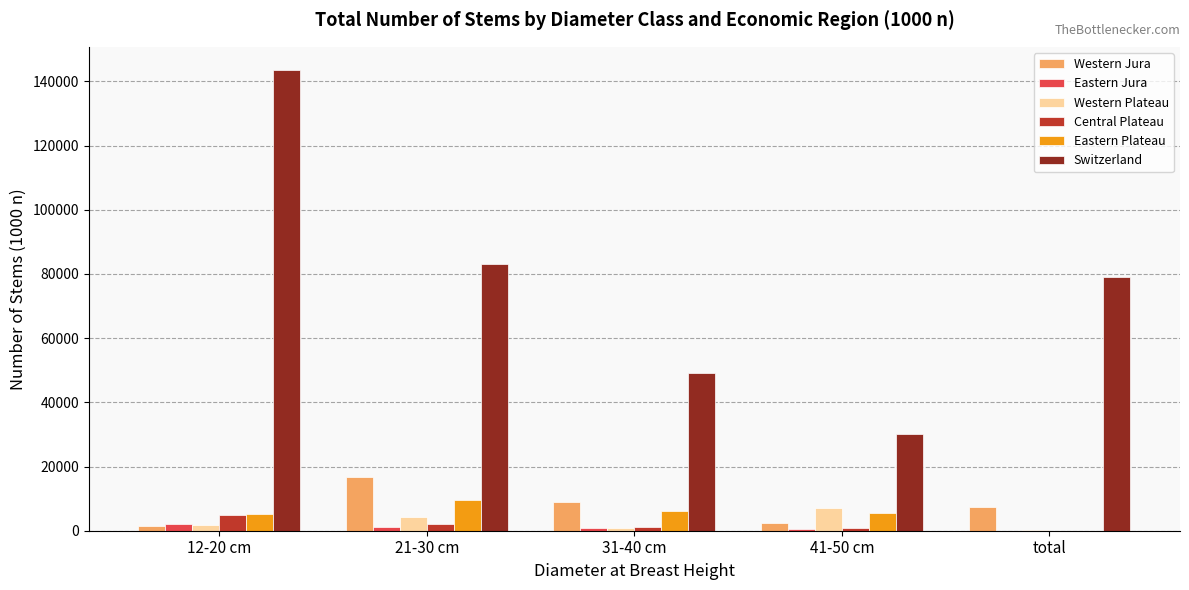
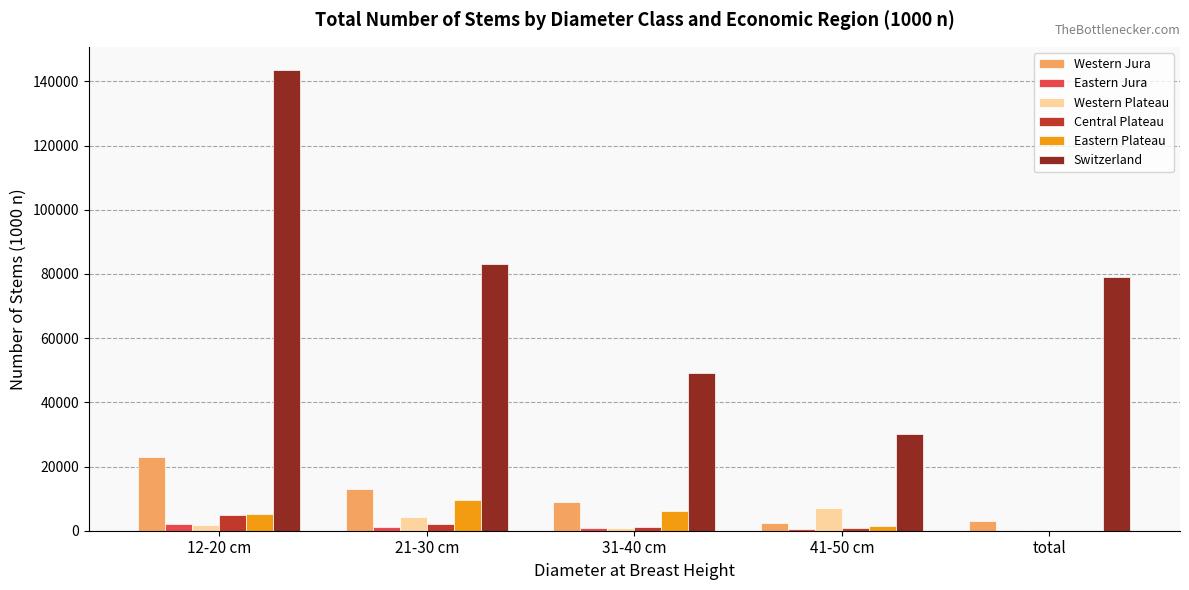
Western Jura, 12-20 cm: 1000 -> 23000
Western Jura, 21-30 cm: 17000 -> 13000
Eastern Plateau, 41-50 cm: 5000 -> 1000
Western Jura, total: 7000 -> 3000
